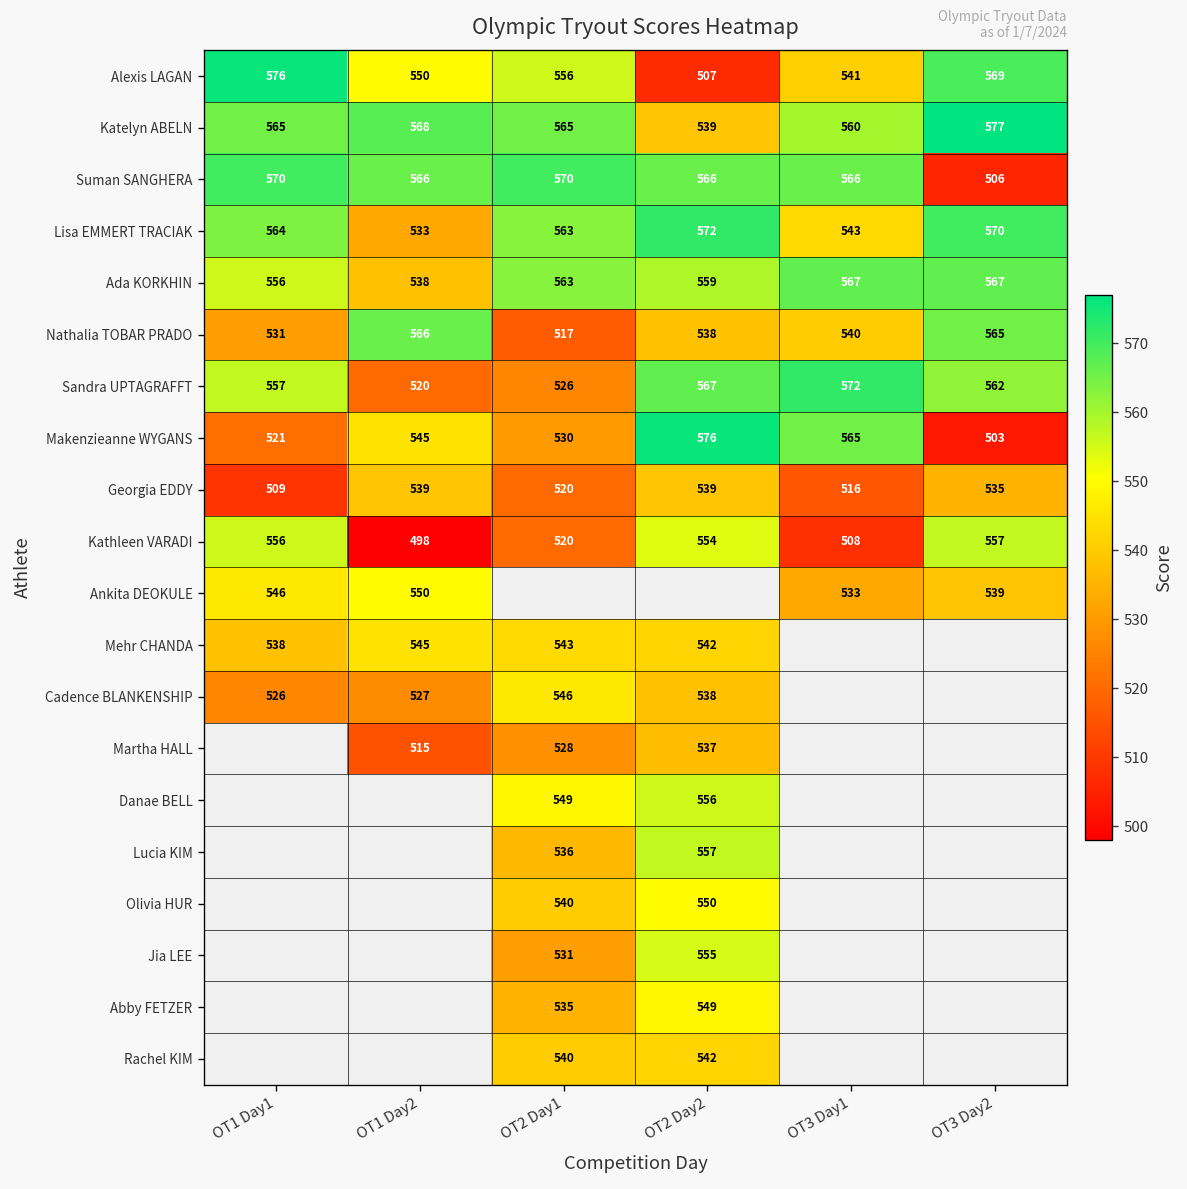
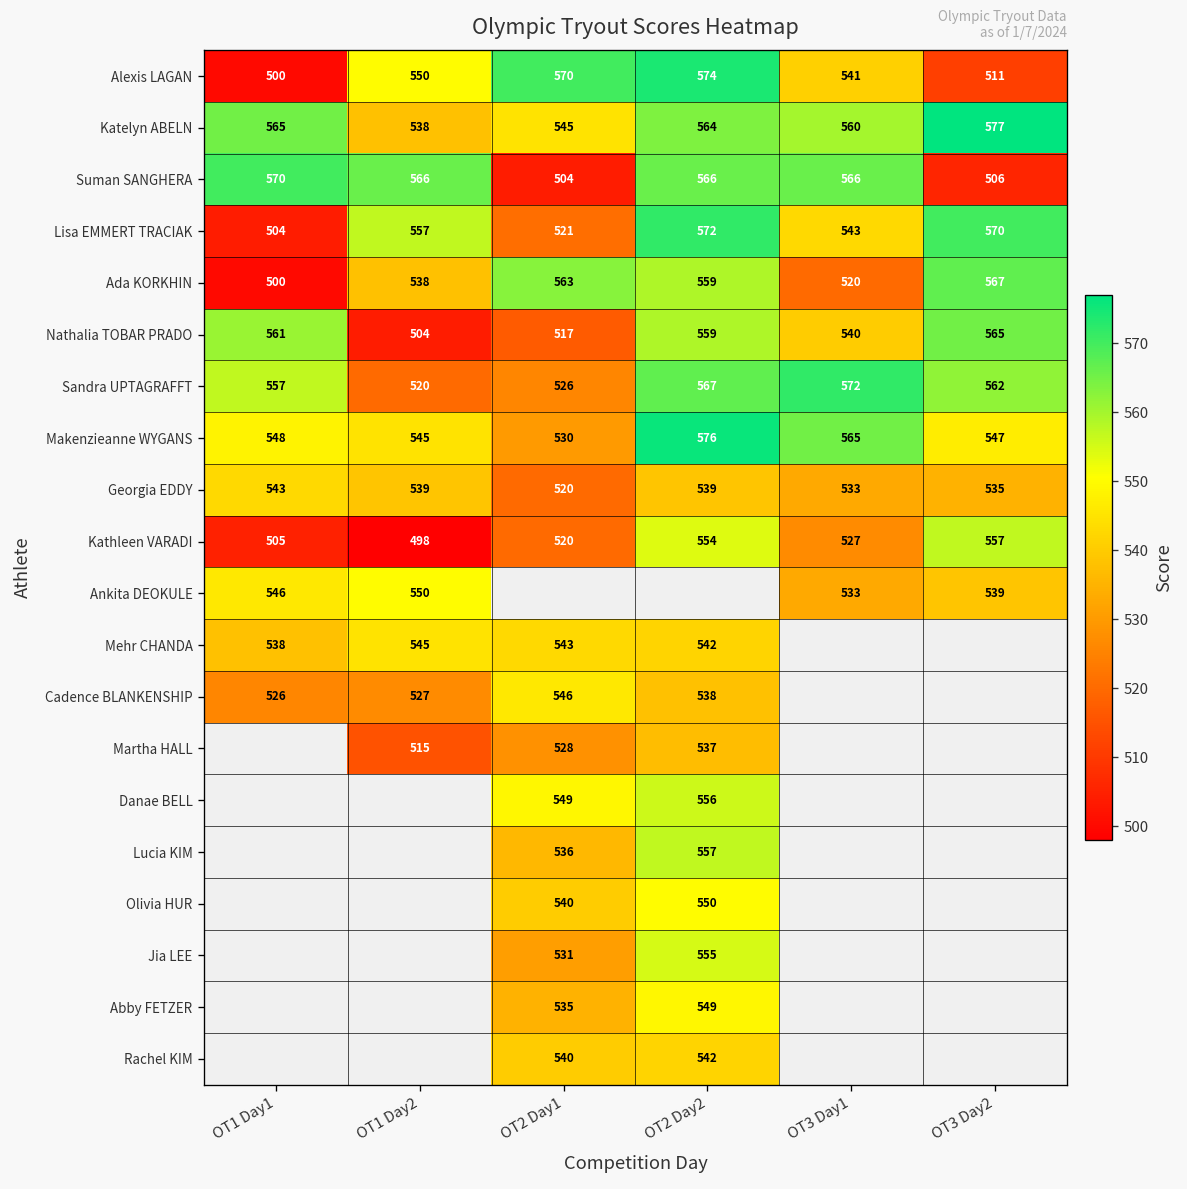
Alexis LAGAN, OT1 Day1: 576 -> 500
Alexis LAGAN, OT2 Day1: 556 -> 570
Alexis LAGAN, OT2 Day2: 507 -> 574
Alexis LAGAN, OT3 Day2: 569 -> 511
Katelyn ABELN, OT1 Day2: 568 -> 538
Katelyn ABELN, OT2 Day1: 565 -> 545
Katelyn ABELN, OT2 Day2: 539 -> 564
Suman SANGHERA, OT2 Day1: 570 -> 504
Lisa EMMERT TRACIAK, OT1 Day1: 564 -> 504
Lisa EMMERT TRACIAK, OT1 Day2: 533 -> 557
Lisa EMMERT TRACIAK, OT2 Day1: 563 -> 521
Ada KORKHIN, OT1 Day1: 556 -> 500
Ada KORKHIN, OT3 Day1: 567 -> 520
Nathalia TOBAR PRADO, OT1 Day1: 531 -> 561
Nathalia TOBAR PRADO, OT1 Day2: 566 -> 504
Nathalia TOBAR PRADO, OT2 Day2: 538 -> 559
Makenzieanne WYGANS, OT1 Day1: 521 -> 548
Makenzieanne WYGANS, OT3 Day2: 503 -> 547
Georgia EDDY, OT1 Day1: 509 -> 543
Georgia EDDY, OT3 Day1: 516 -> 533
Kathleen VARADI, OT1 Day1: 556 -> 505
Kathleen VARADI, OT3 Day1: 508 -> 527
